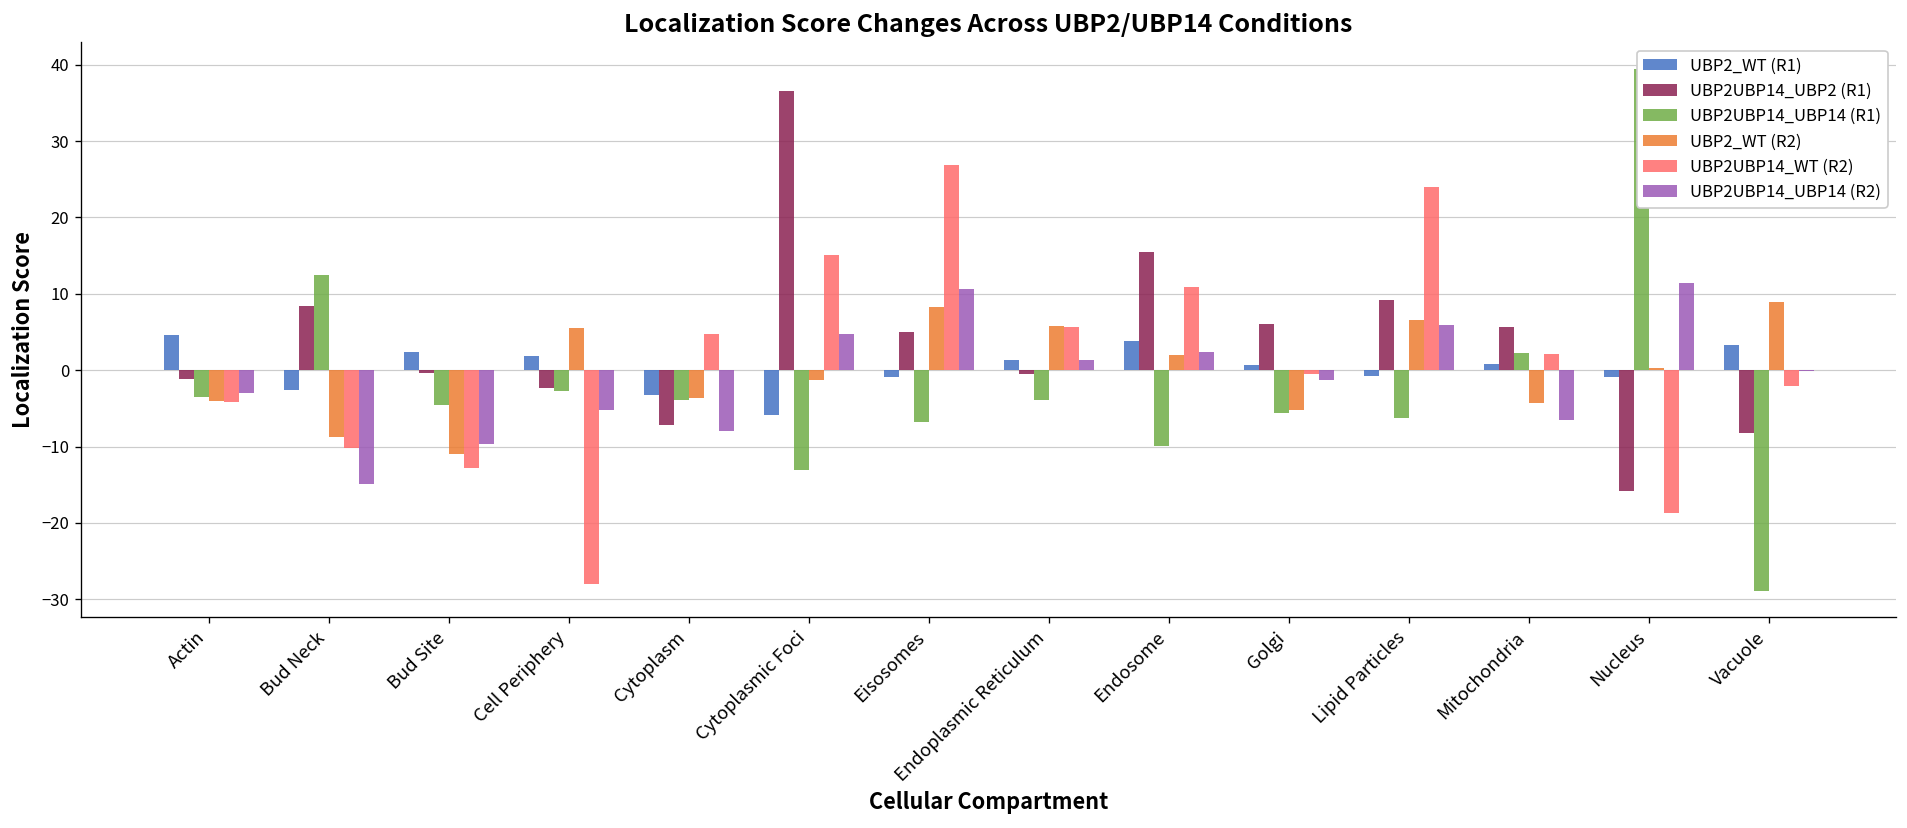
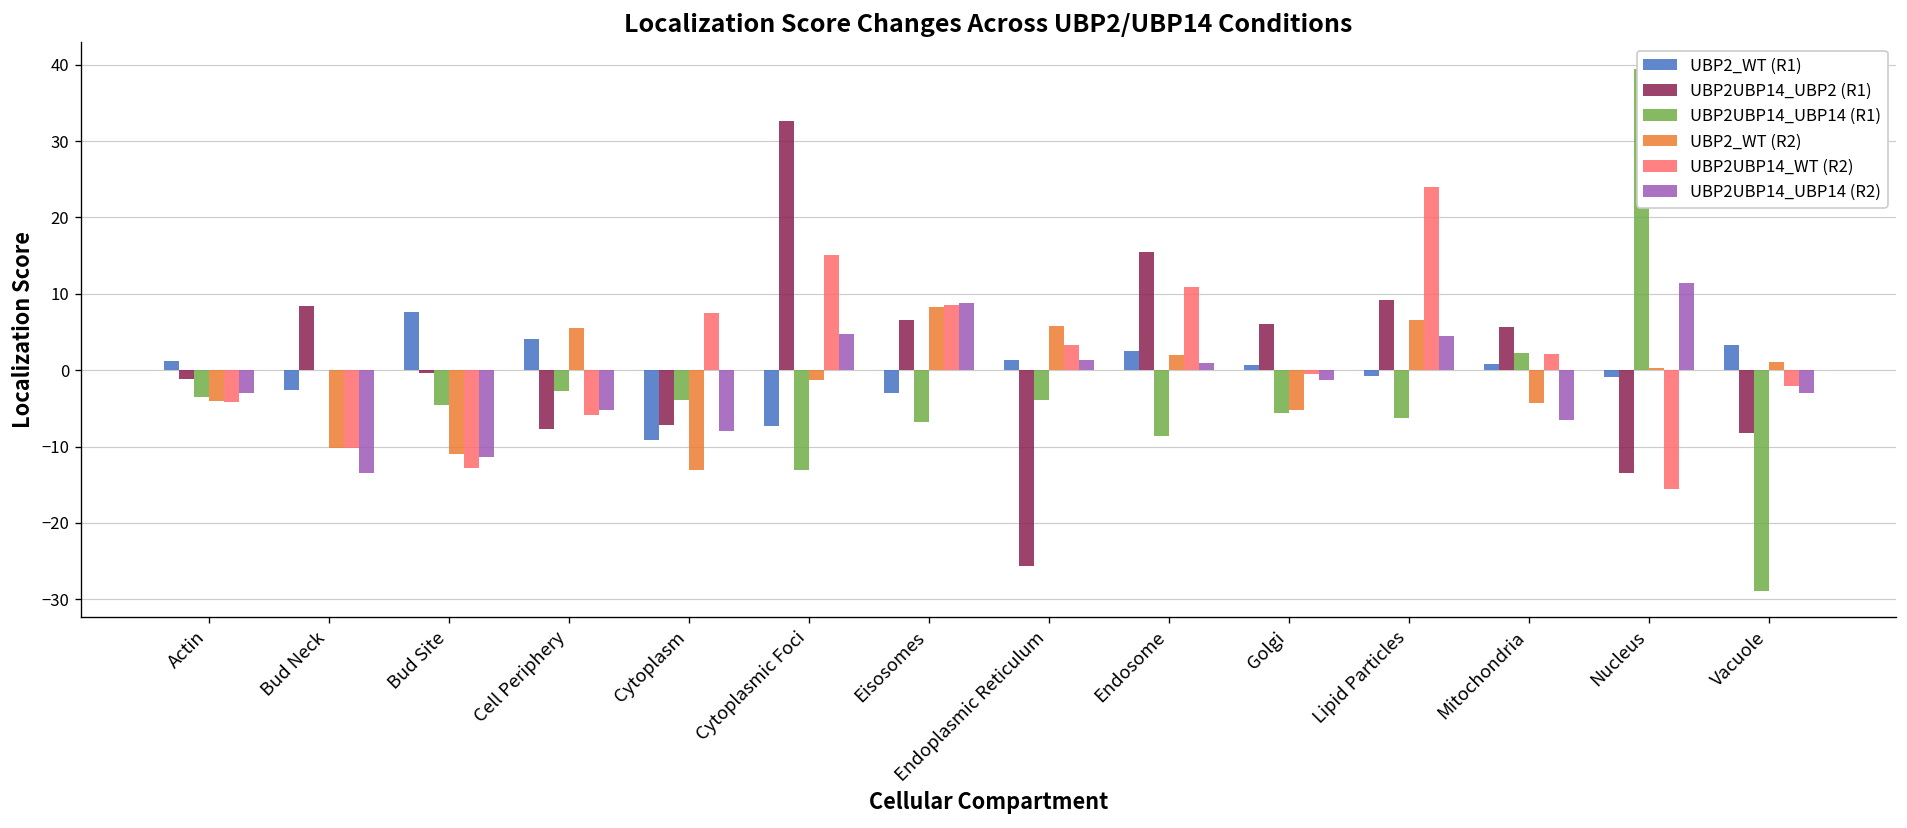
UBP2_WT (R1), Actin: 5 -> 1
UBP2UBP14_UBP14 (R1), Bud Neck: 12 -> 0
UBP2_WT (R2), Bud Neck: -9 -> -10
UBP2UBP14_UBP14 (R2), Bud Neck: -15 -> -13
UBP2_WT (R1), Bud Site: 2 -> 8
UBP2UBP14_UBP14 (R2), Bud Site: -10 -> -11
UBP2_WT (R1), Cell Periphery: 2 -> 4
UBP2UBP14_UBP2 (R1), Cell Periphery: -2 -> -8
UBP2UBP14_WT (R2), Cell Periphery: -28 -> -6
UBP2_WT (R1), Cytoplasm: -3 -> -9
UBP2_WT (R2), Cytoplasm: -4 -> -13
UBP2UBP14_WT (R2), Cytoplasm: 5 -> 7
UBP2_WT (R1), Cytoplasmic Foci: -6 -> -7
UBP2UBP14_UBP2 (R1), Cytoplasmic Foci: 37 -> 33
UBP2_WT (R1), Eisosomes: -1 -> -3
UBP2UBP14_UBP2 (R1), Eisosomes: 5 -> 7
UBP2UBP14_WT (R2), Eisosomes: 27 -> 9
UBP2UBP14_UBP14 (R2), Eisosomes: 11 -> 9
UBP2UBP14_UBP2 (R1), Endoplasmic Reticulum: -1 -> -26
UBP2UBP14_WT (R2), Endoplasmic Reticulum: 6 -> 3
UBP2_WT (R1), Endosome: 4 -> 3
UBP2UBP14_UBP14 (R1), Endosome: -10 -> -9
UBP2UBP14_UBP14 (R2), Endosome: 2 -> 1
UBP2UBP14_UBP14 (R2), Lipid Particles: 6 -> 4
UBP2UBP14_UBP2 (R1), Nucleus: -16 -> -13
UBP2UBP14_WT (R2), Nucleus: -19 -> -16
UBP2_WT (R2), Vacuole: 9 -> 1
UBP2UBP14_UBP14 (R2), Vacuole: 0 -> -3
